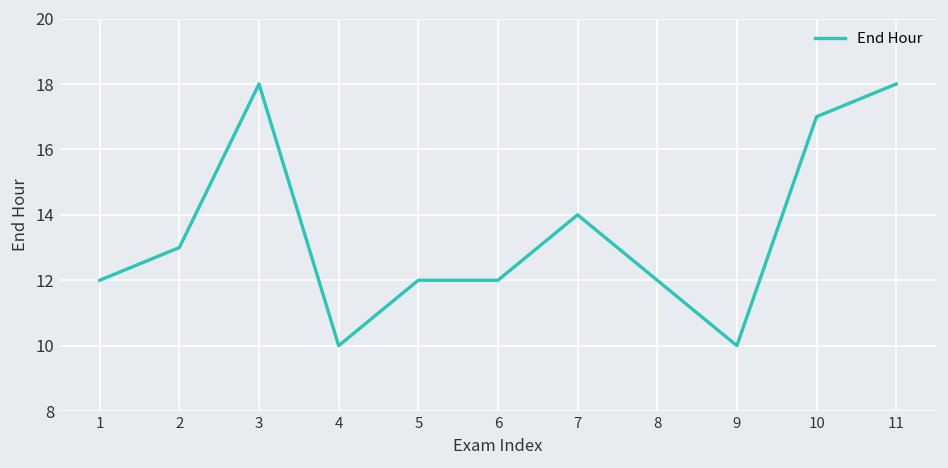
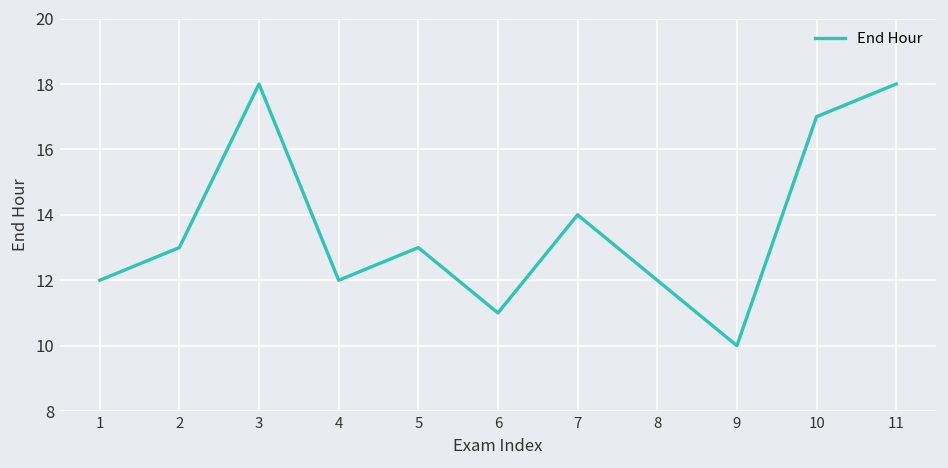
4: 10 -> 12
5: 12 -> 13
6: 12 -> 11
